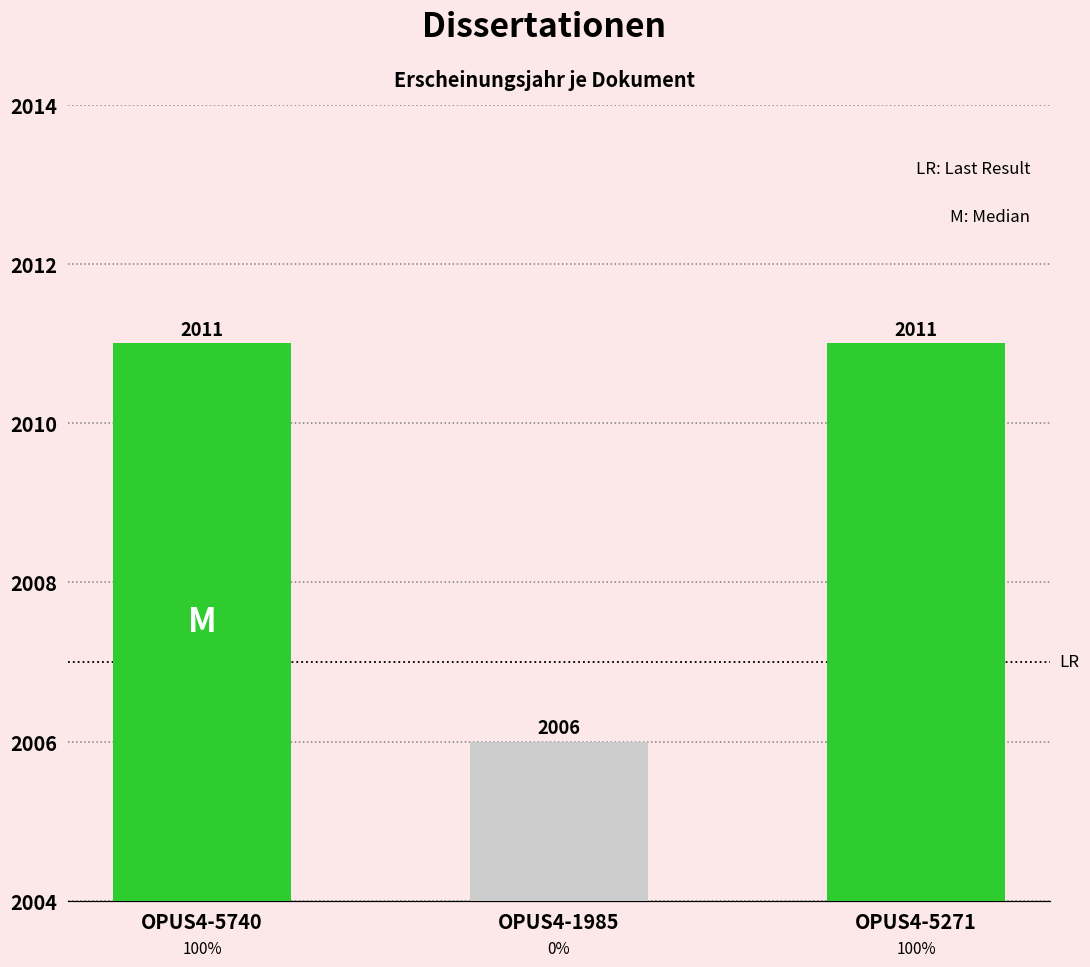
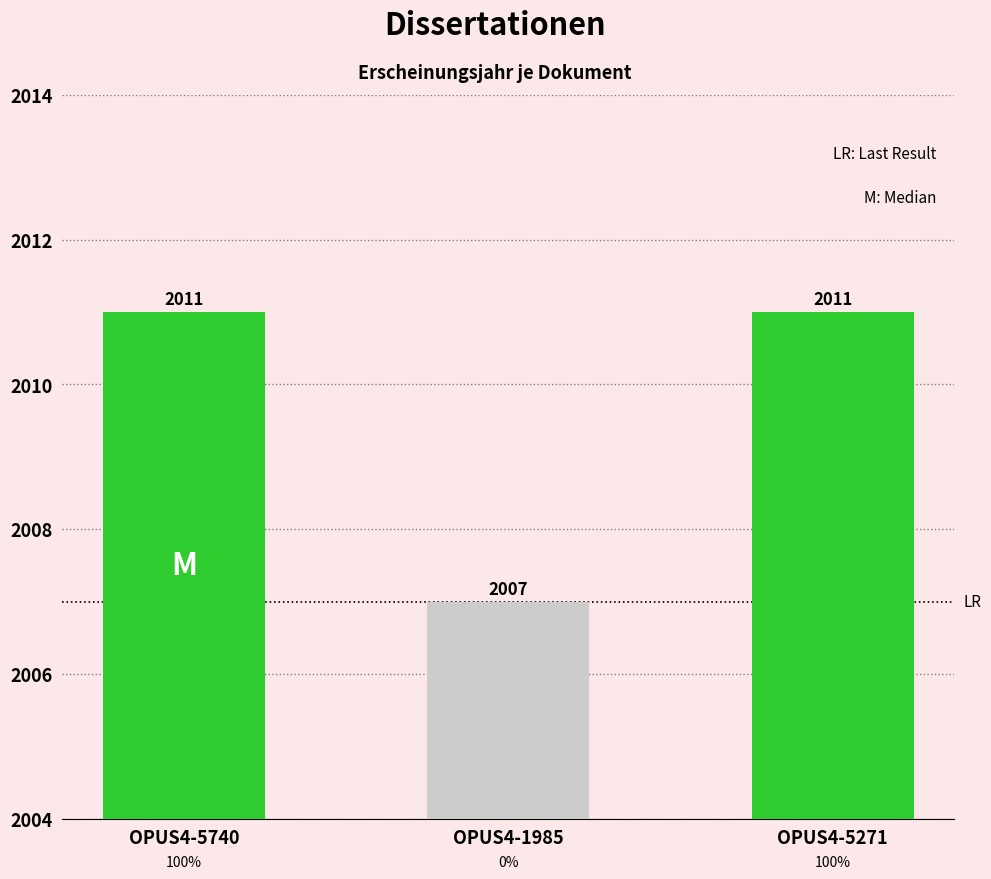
OPUS4-1985: 2006 -> 2007
